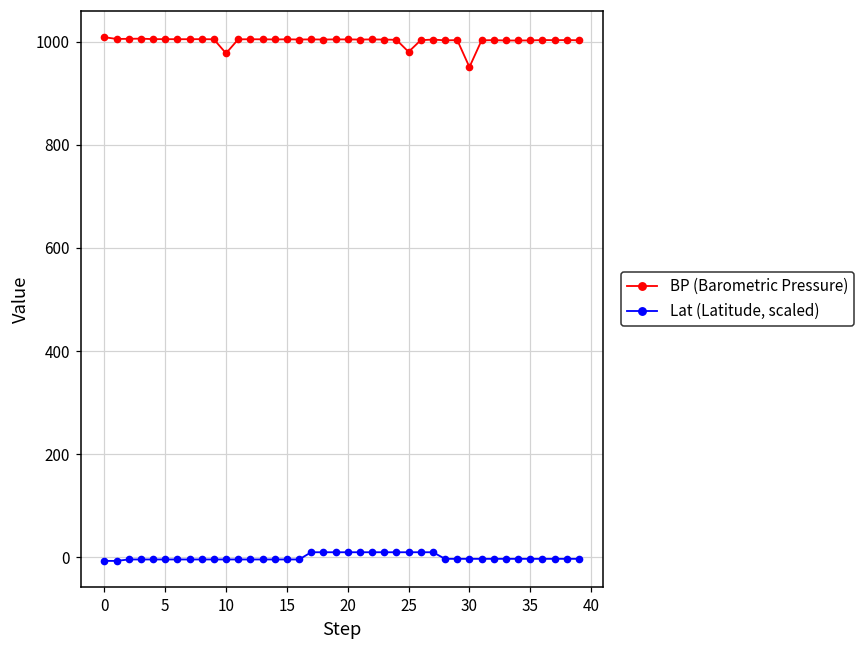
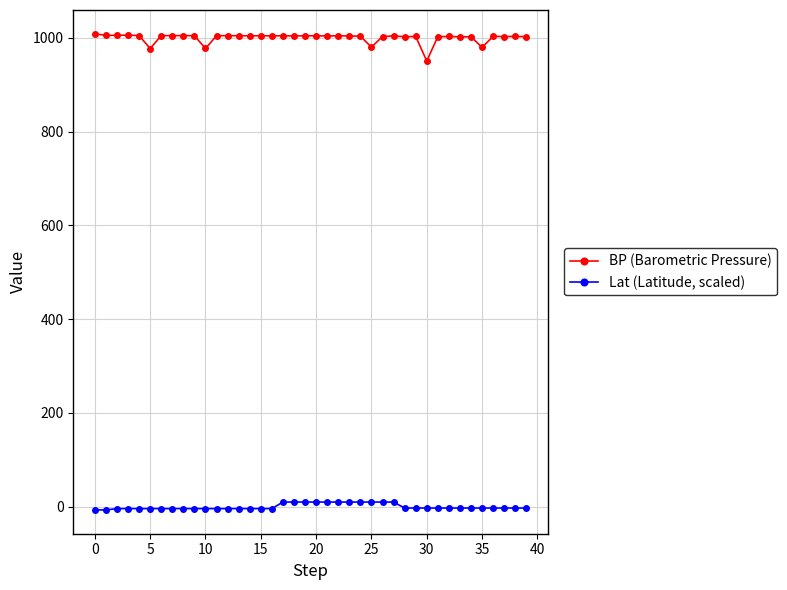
BP (Barometric Pressure), 5: 1000 -> 980
BP (Barometric Pressure), 35: 1000 -> 980
